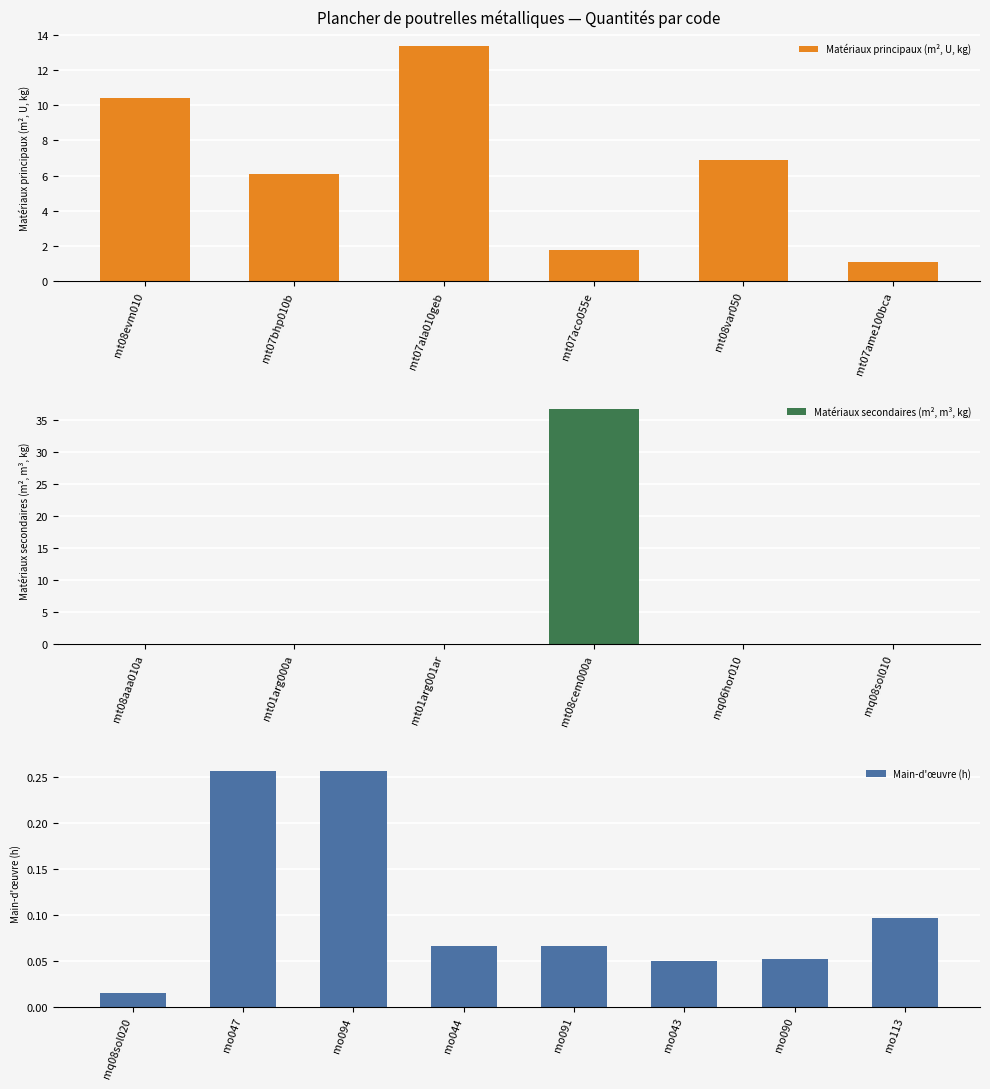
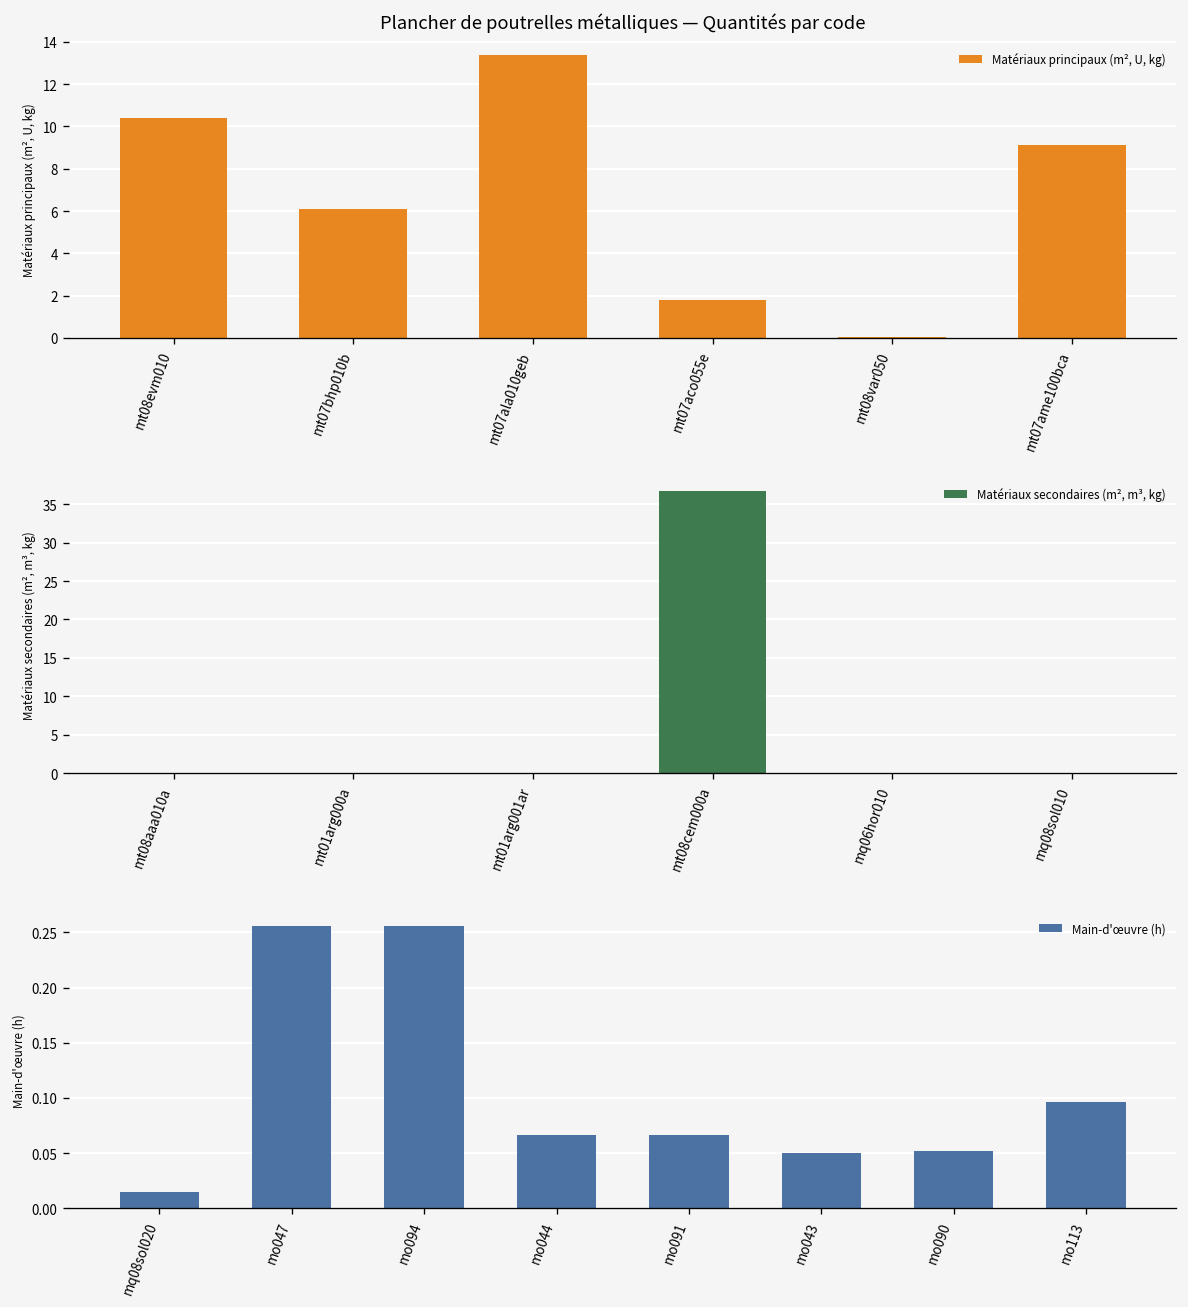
Plancher de poutrelles métalliques — Quantités par code, mt08var050: 6.9 -> 0.0
Plancher de poutrelles métalliques — Quantités par code, mt07ame100bca: 1.1 -> 9.1
